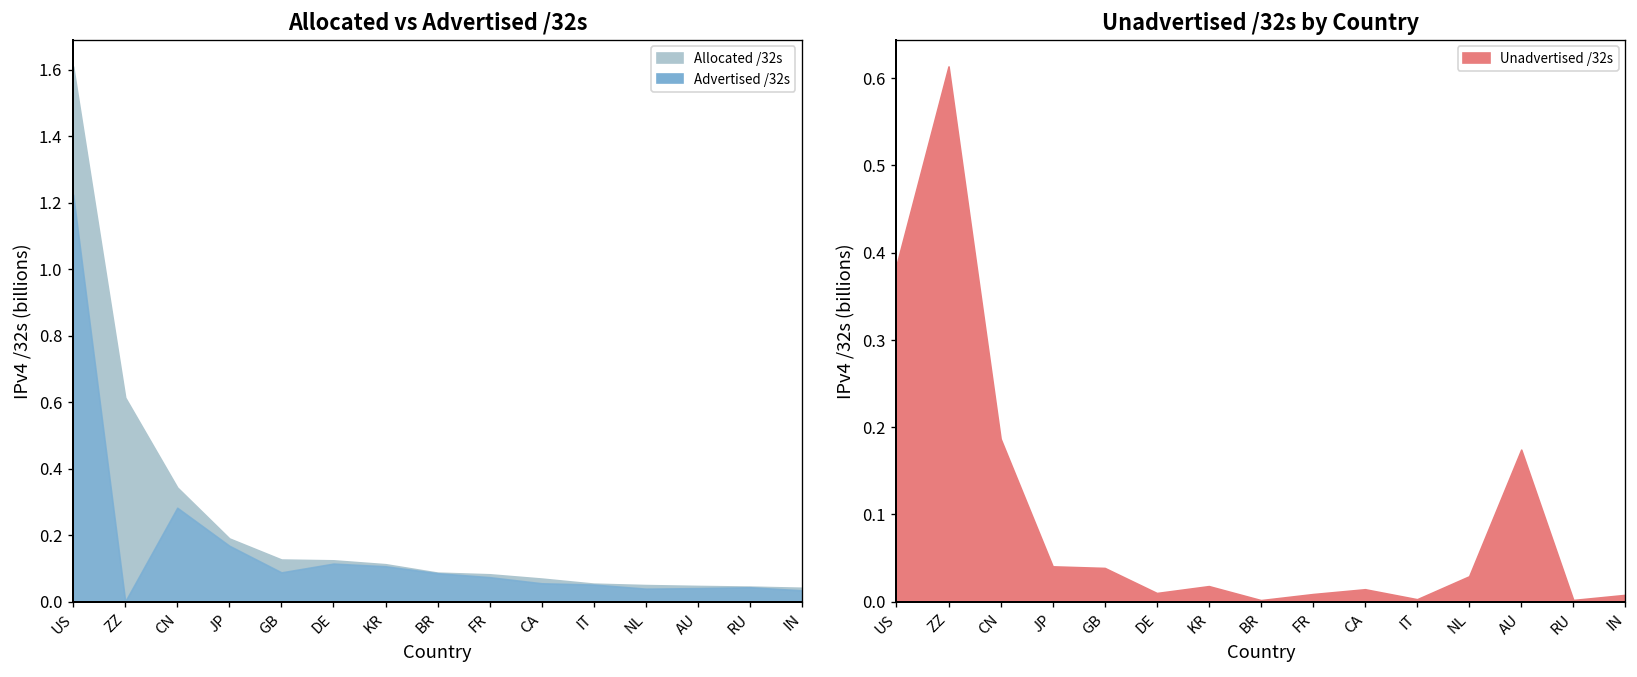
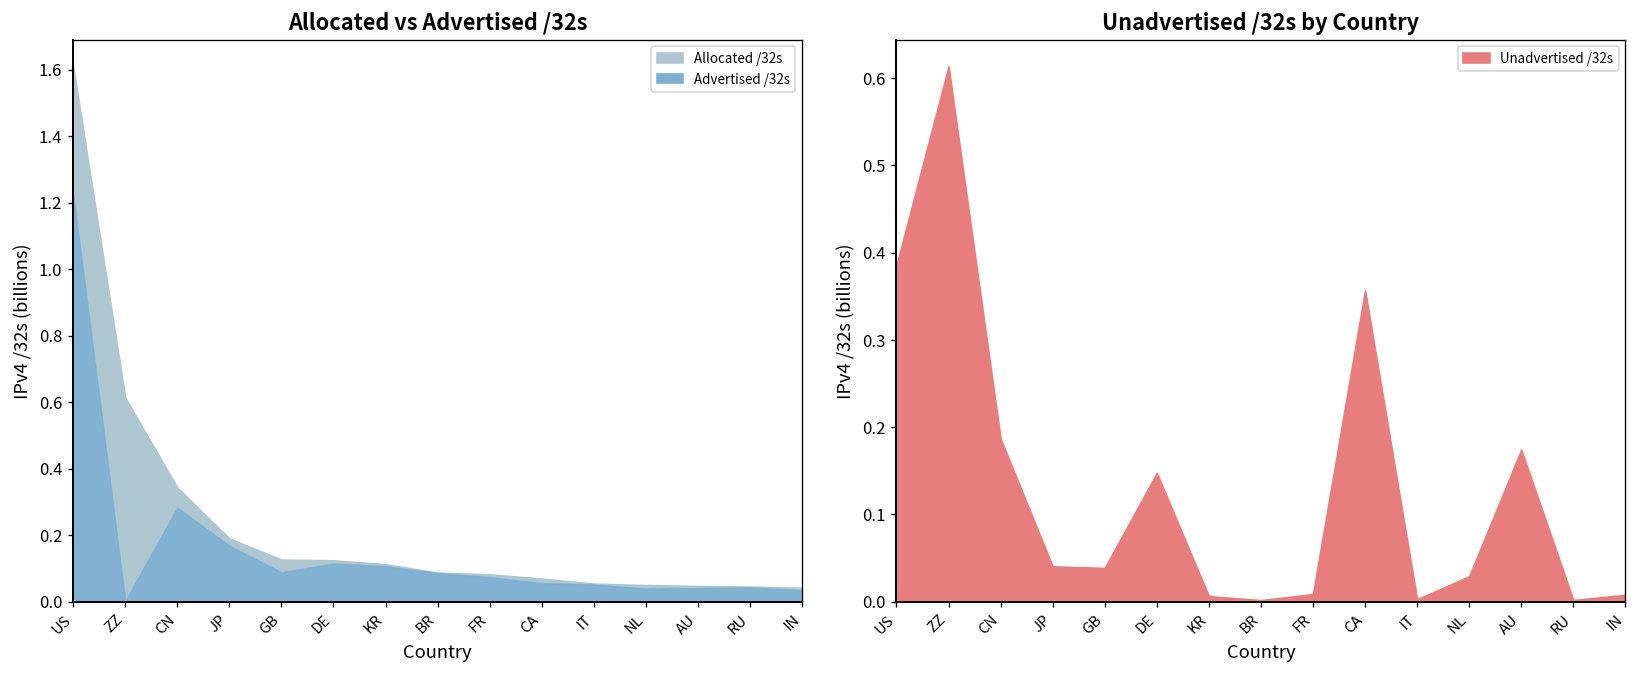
Unadvertised /32s by Country, DE: 0.01 -> 0.15
Unadvertised /32s by Country, KR: 0.02 -> 0.01
Unadvertised /32s by Country, CA: 0.01 -> 0.36
